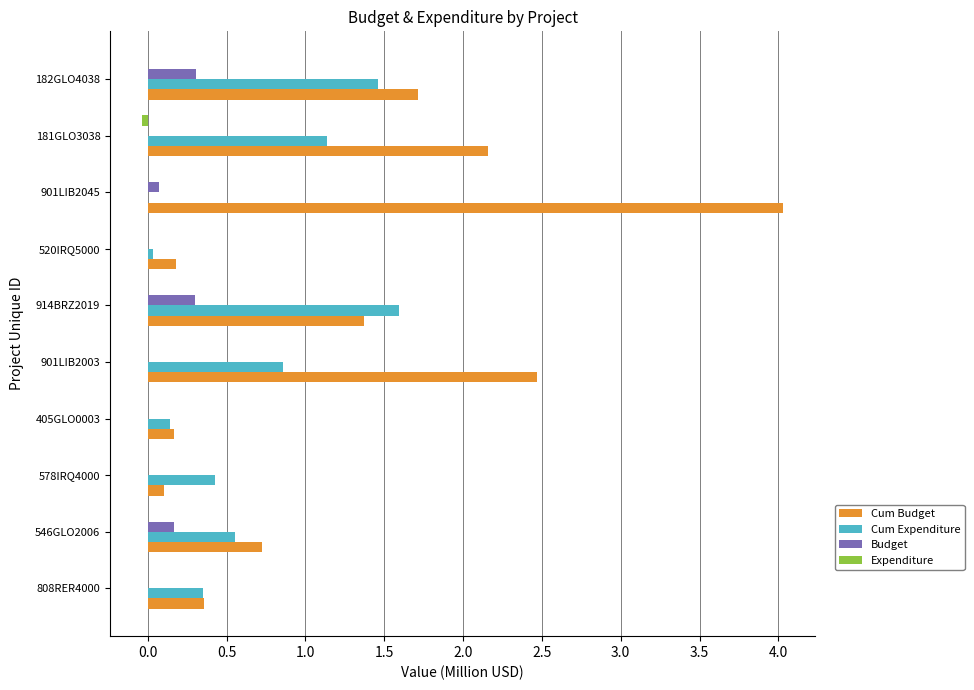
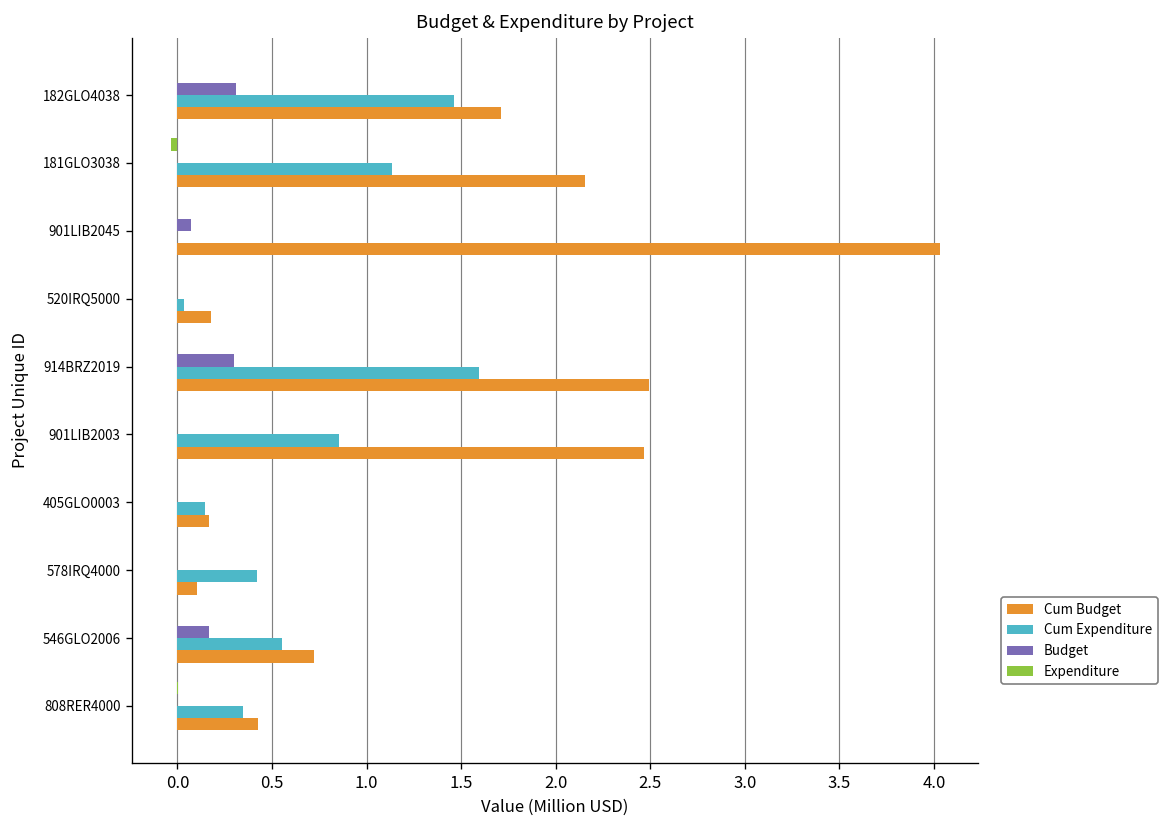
Cum Budget, 914BRZ2019: 1.37 -> 2.49
Cum Budget, 808RER4000: 0.36 -> 0.43
